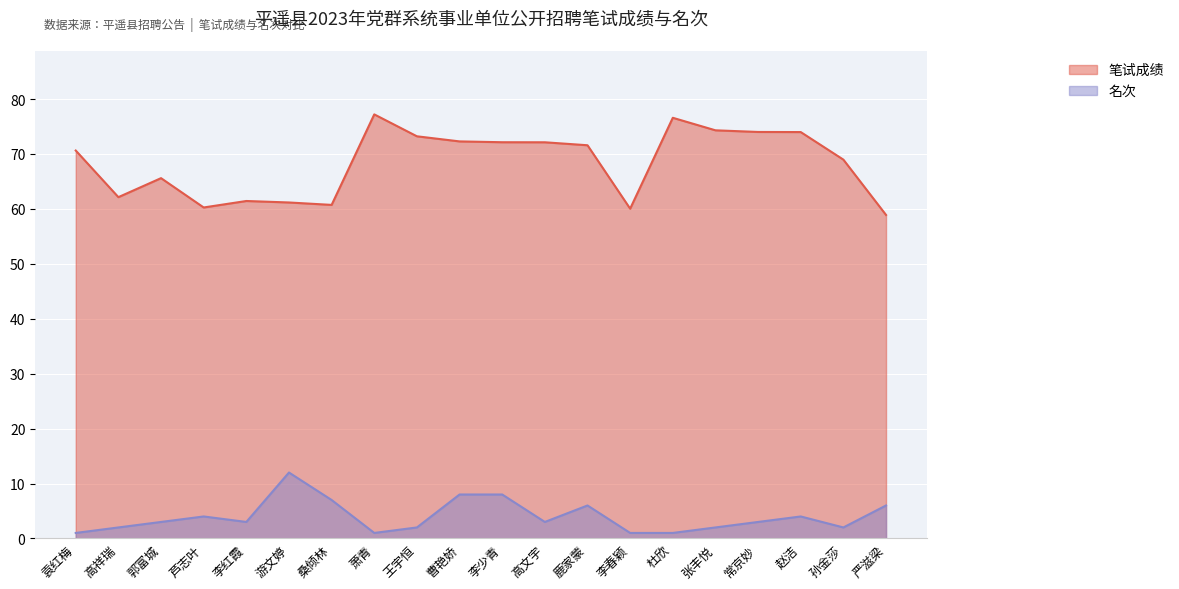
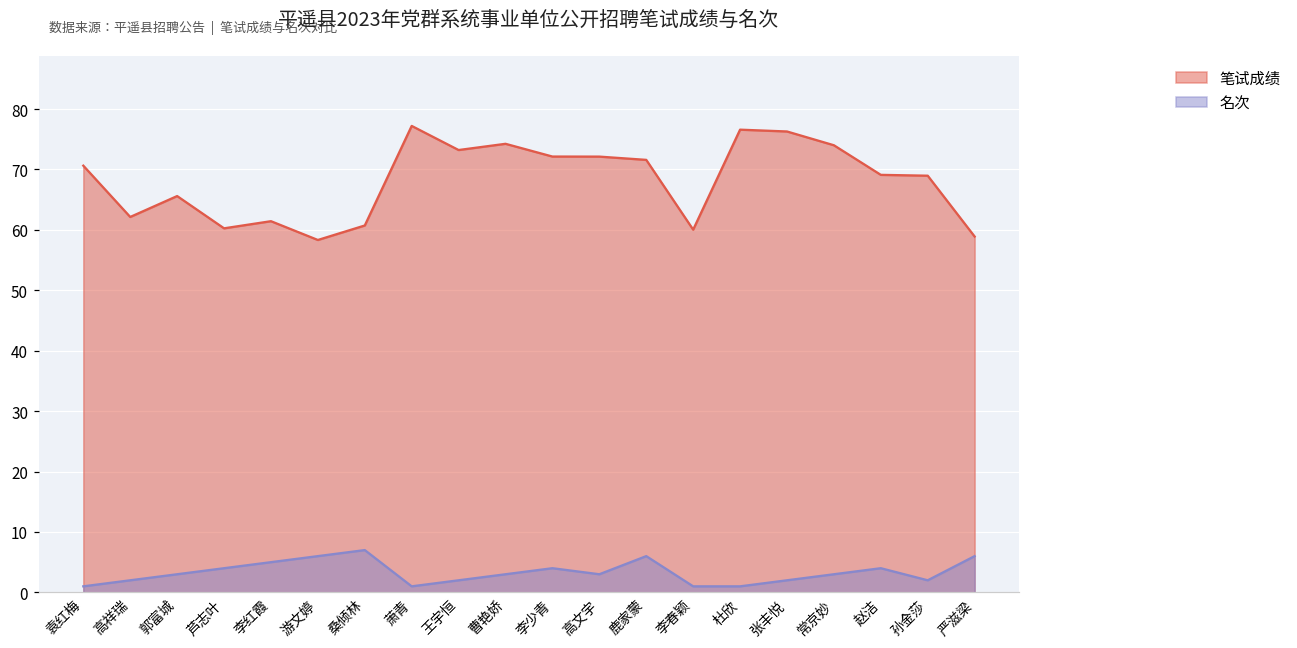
名次, 李红霞: 3 -> 5
笔试成绩, 游文婷: 61 -> 58
名次, 游文婷: 12 -> 6
笔试成绩, 曹艳娇: 72 -> 74
名次, 曹艳娇: 8 -> 3
名次, 李少青: 8 -> 4
笔试成绩, 张丰悦: 74 -> 76
笔试成绩, 赵洁: 74 -> 69
